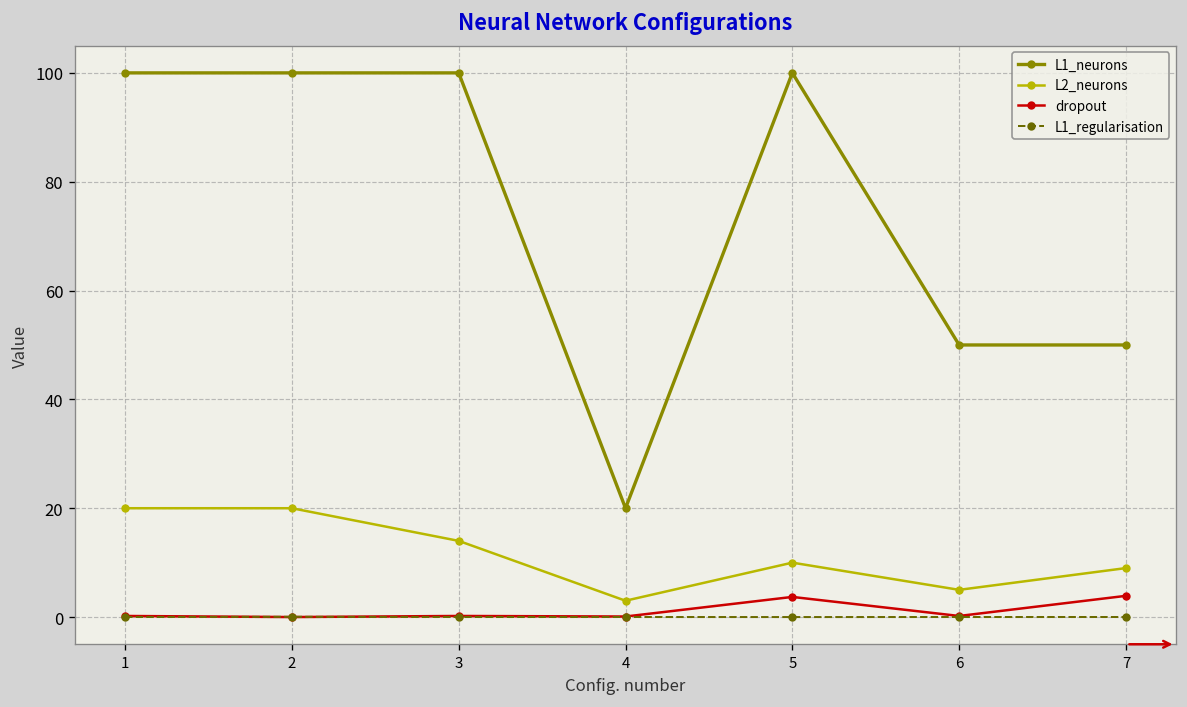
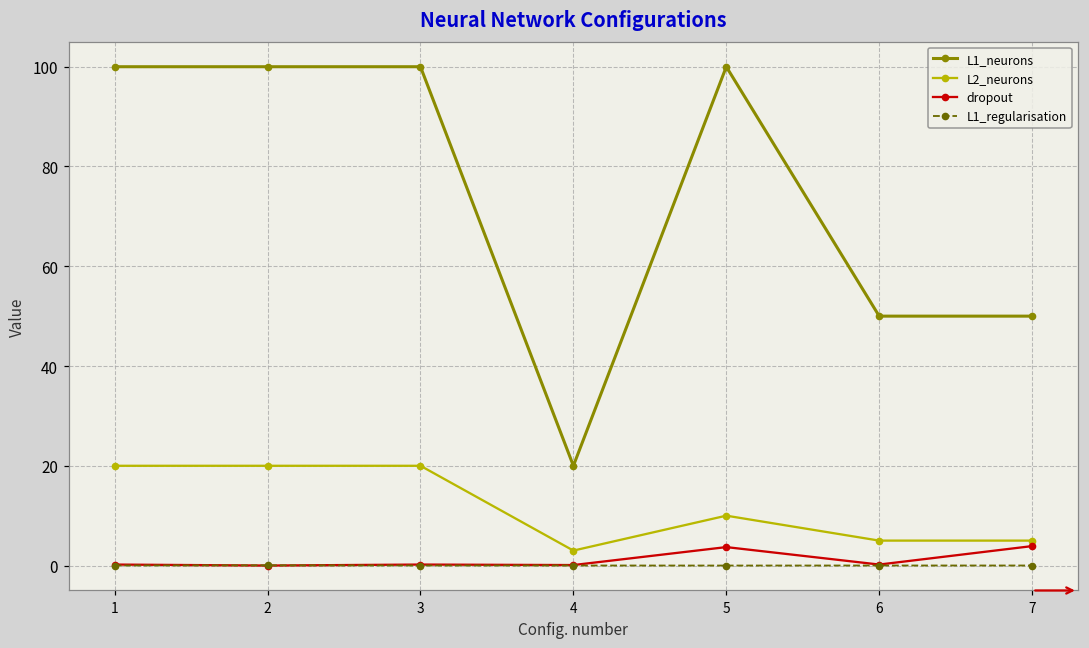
L2_neurons, 3: 14 -> 20
L2_neurons, 7: 9 -> 5
